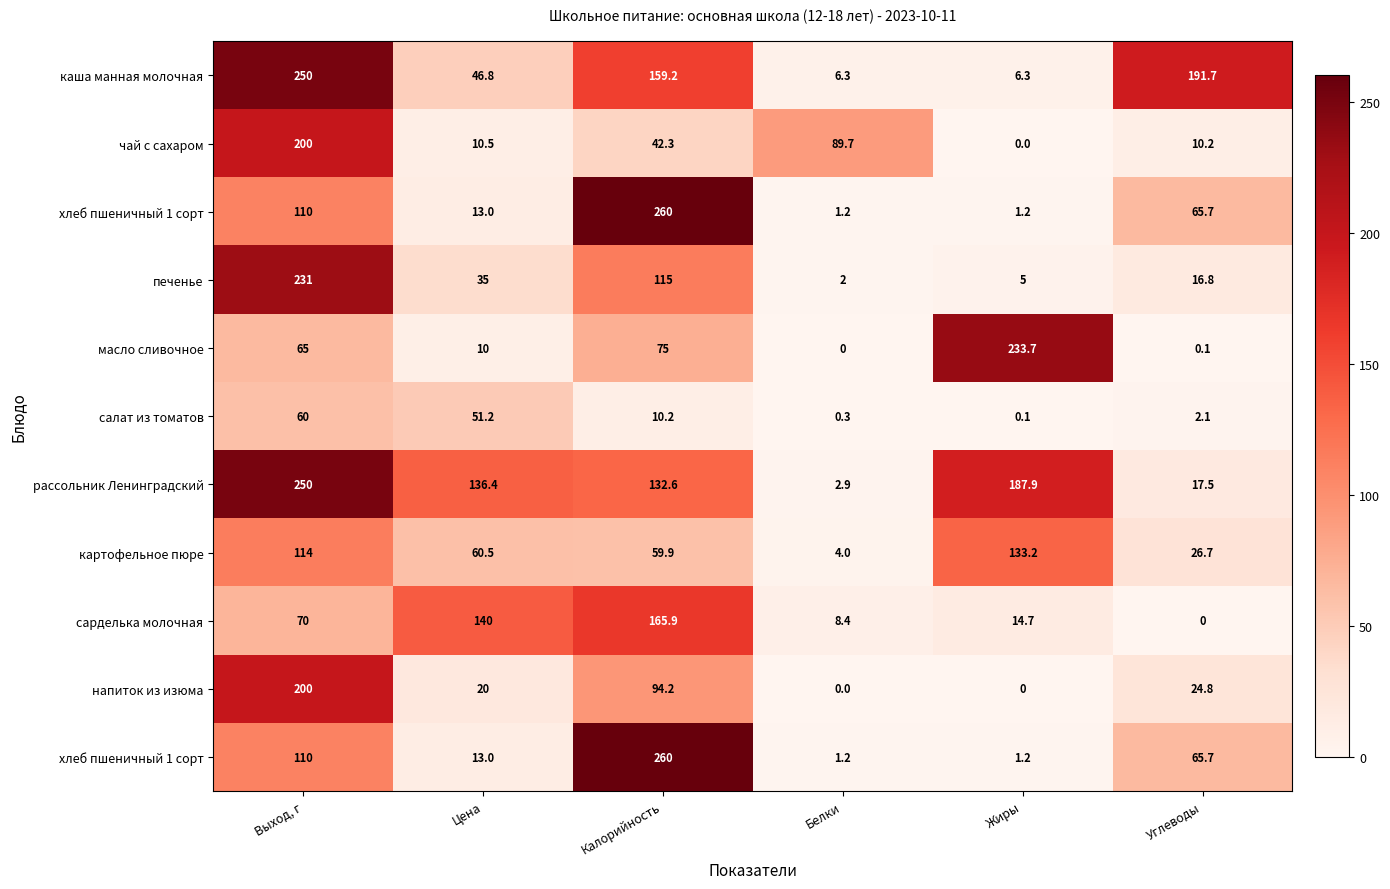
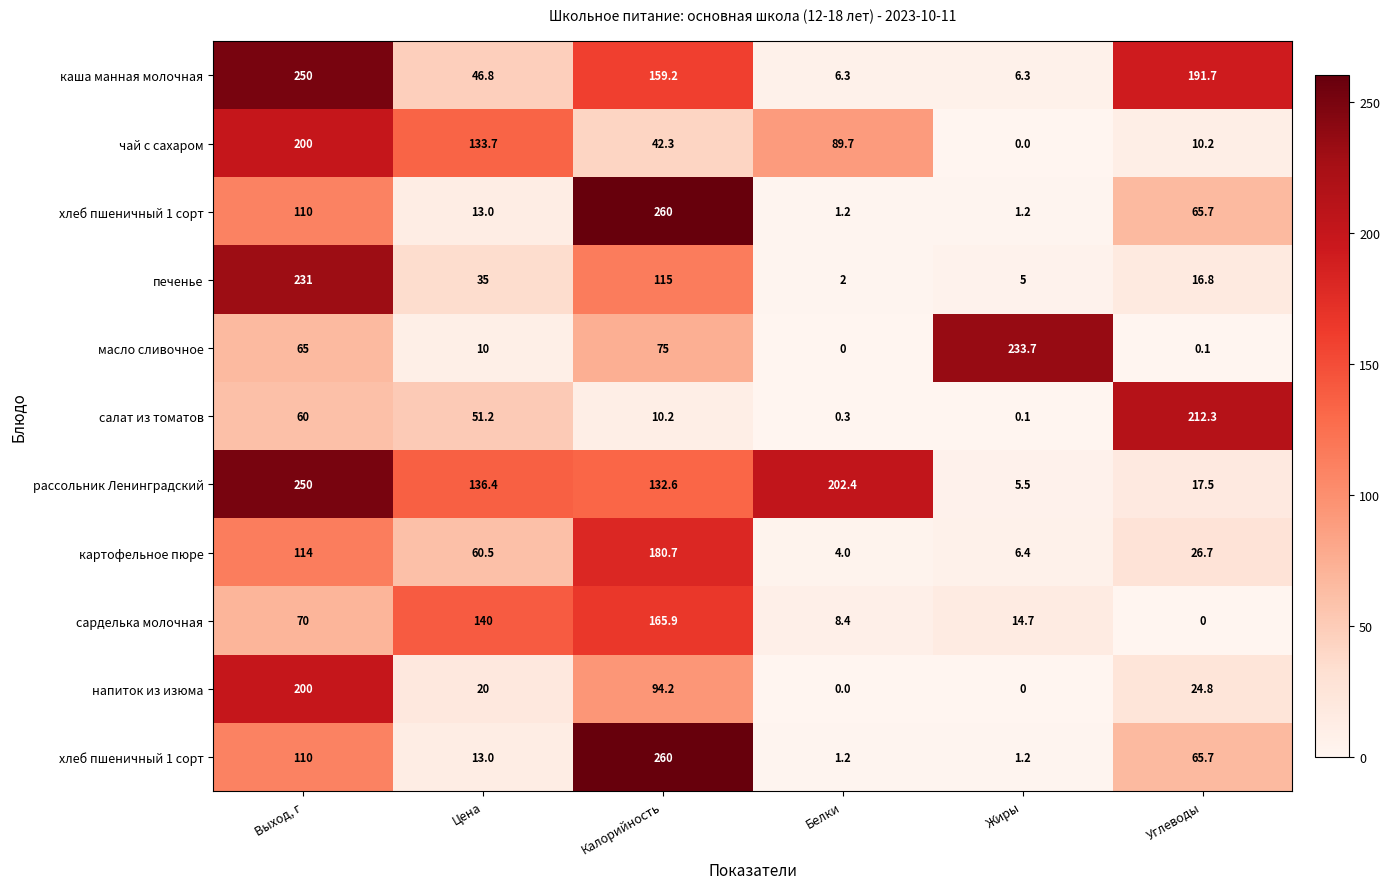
чай с сахаром, Цена: 10.5 -> 133.7
салат из томатов, Углеводы: 2.1 -> 212.3
рассольник Ленинградский, Белки: 2.9 -> 202.4
рассольник Ленинградский, Жиры: 187.9 -> 5.5
картофельное пюре, Калорийность: 59.9 -> 180.7
картофельное пюре, Жиры: 133.2 -> 6.4
